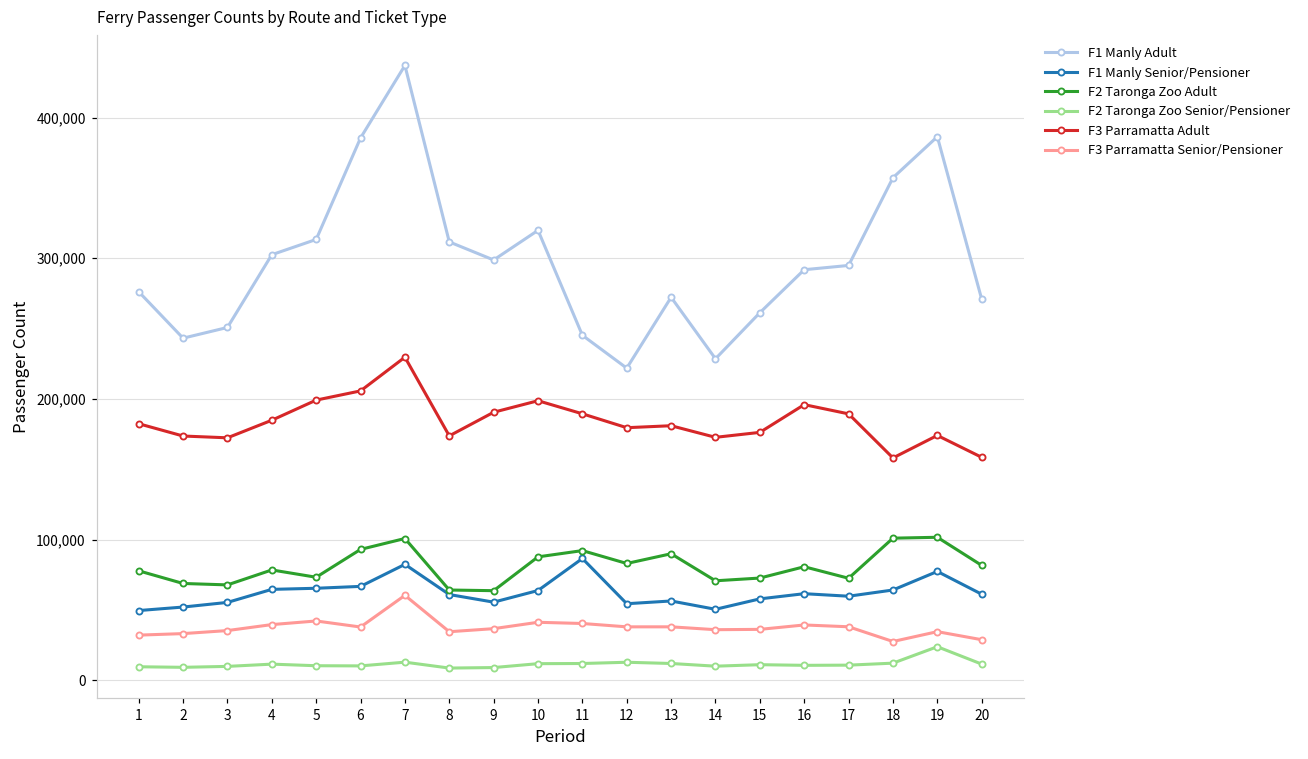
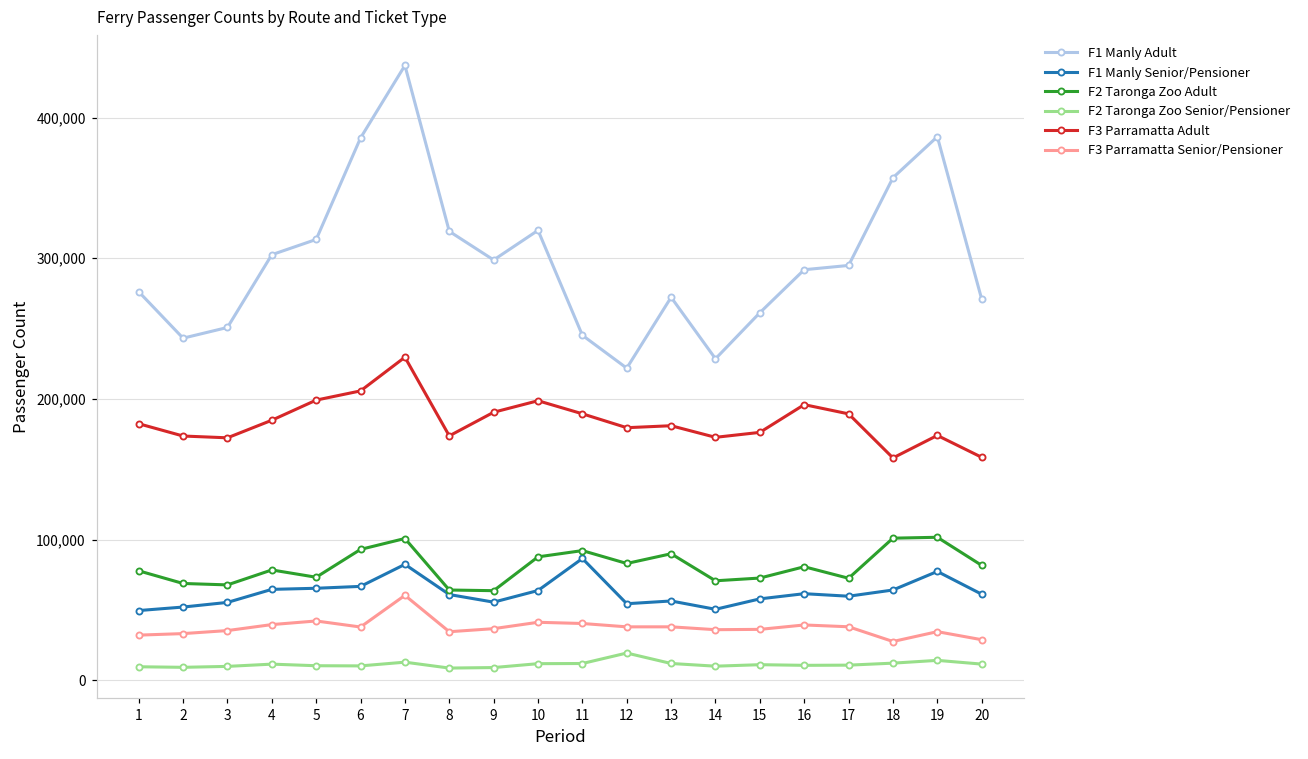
F1 Manly Adult, 8: 312,000 -> 319,000
F2 Taronga Zoo Senior/Pensioner, 12: 13,000 -> 19,000
F2 Taronga Zoo Senior/Pensioner, 19: 24,000 -> 14,000
